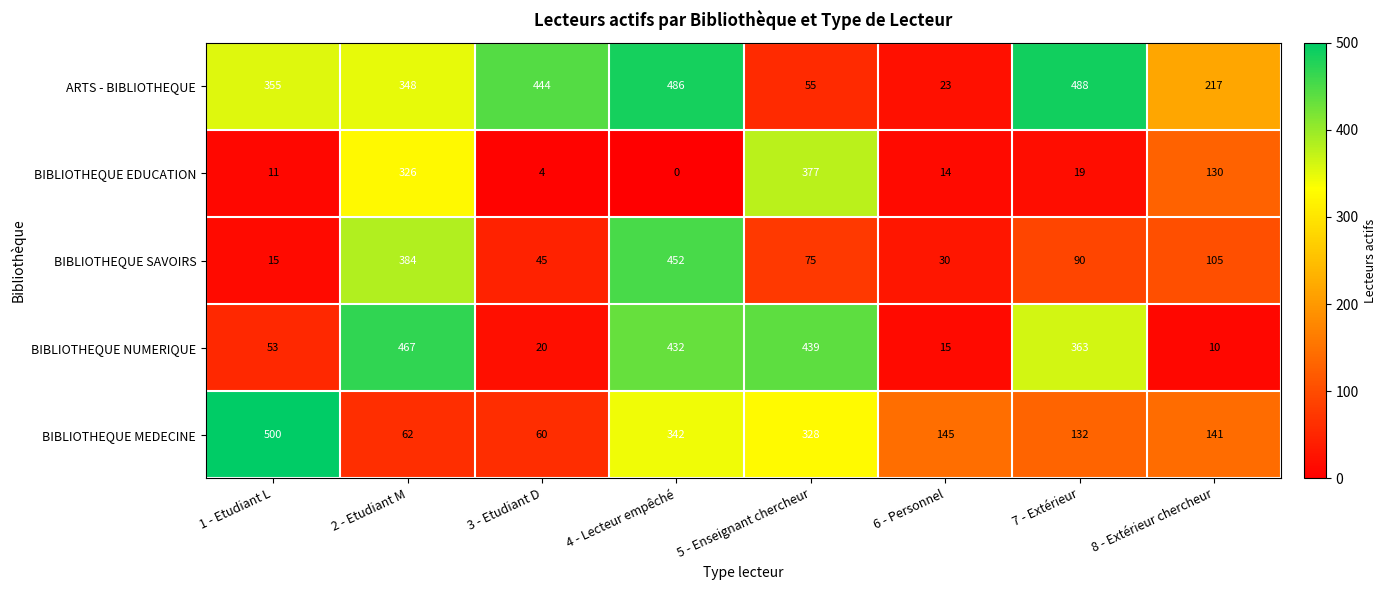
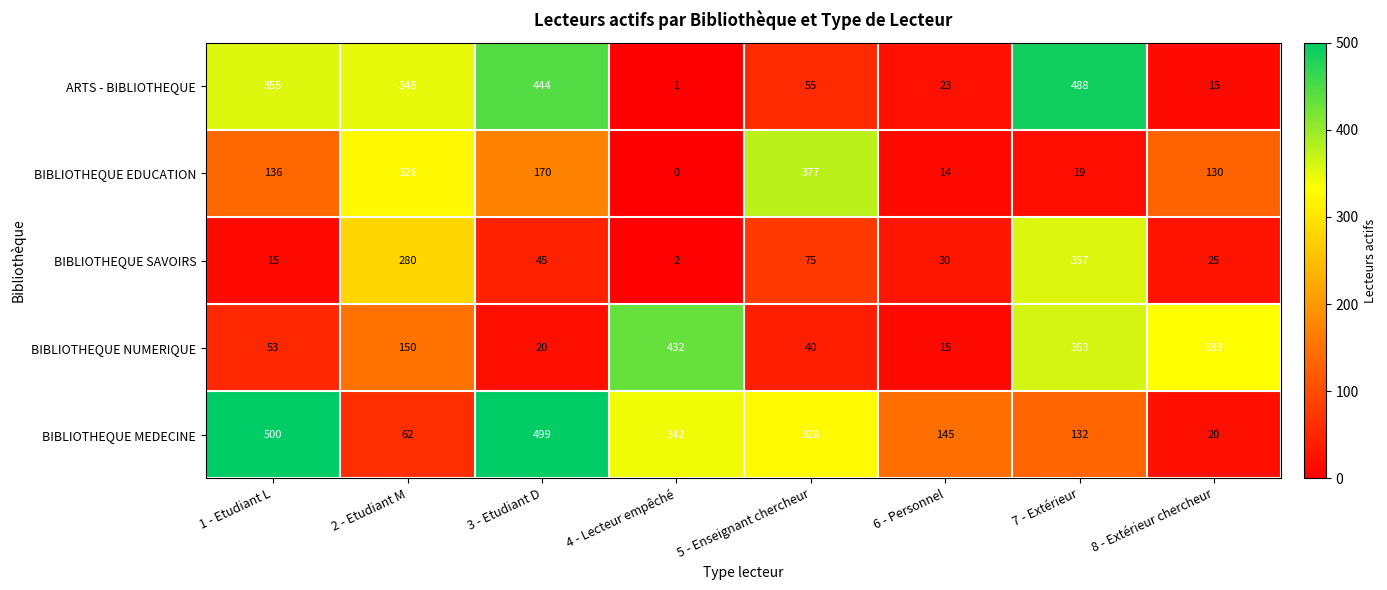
ARTS - BIBLIOTHEQUE, 4 - Lecteur empêché: 486 -> 1
ARTS - BIBLIOTHEQUE, 8 - Extérieur chercheur: 217 -> 15
BIBLIOTHEQUE EDUCATION, 1 - Etudiant L: 11 -> 136
BIBLIOTHEQUE EDUCATION, 3 - Etudiant D: 4 -> 170
BIBLIOTHEQUE SAVOIRS, 2 - Etudiant M: 384 -> 280
BIBLIOTHEQUE SAVOIRS, 4 - Lecteur empêché: 452 -> 2
BIBLIOTHEQUE SAVOIRS, 7 - Extérieur: 90 -> 357
BIBLIOTHEQUE SAVOIRS, 8 - Extérieur chercheur: 105 -> 25
BIBLIOTHEQUE NUMERIQUE, 2 - Etudiant M: 467 -> 150
BIBLIOTHEQUE NUMERIQUE, 5 - Enseignant chercheur: 439 -> 40
BIBLIOTHEQUE NUMERIQUE, 8 - Extérieur chercheur: 10 -> 333
BIBLIOTHEQUE MEDECINE, 3 - Etudiant D: 60 -> 499
BIBLIOTHEQUE MEDECINE, 8 - Extérieur chercheur: 141 -> 20
